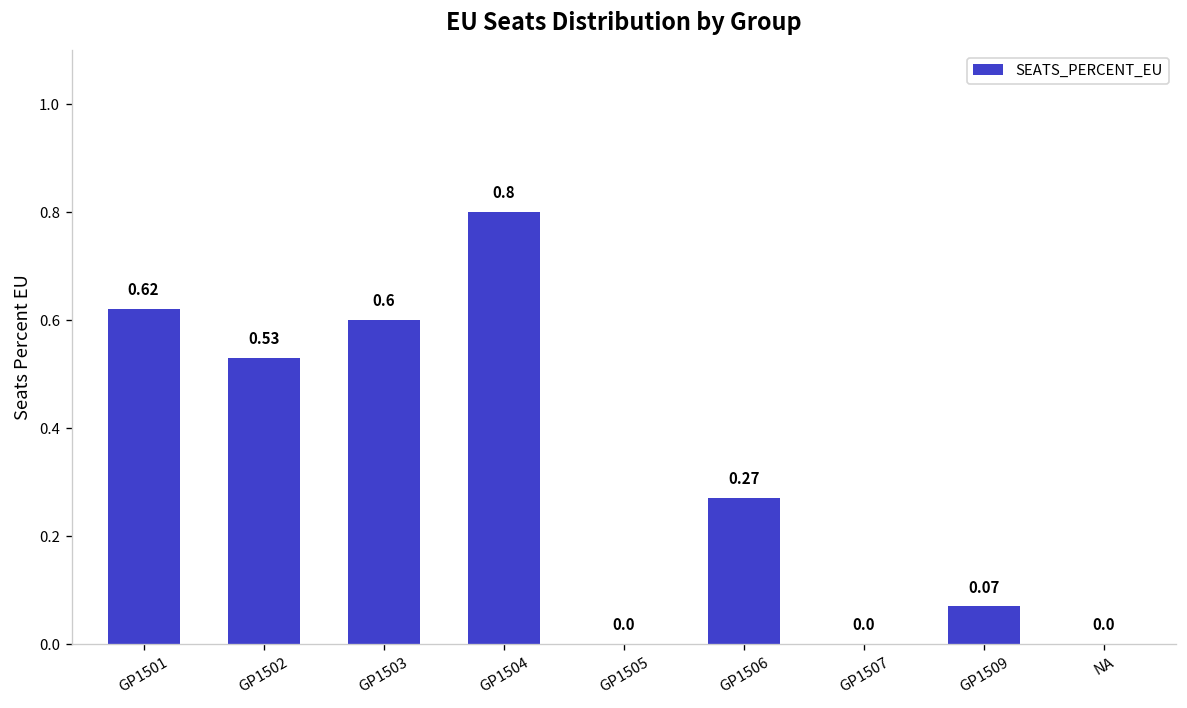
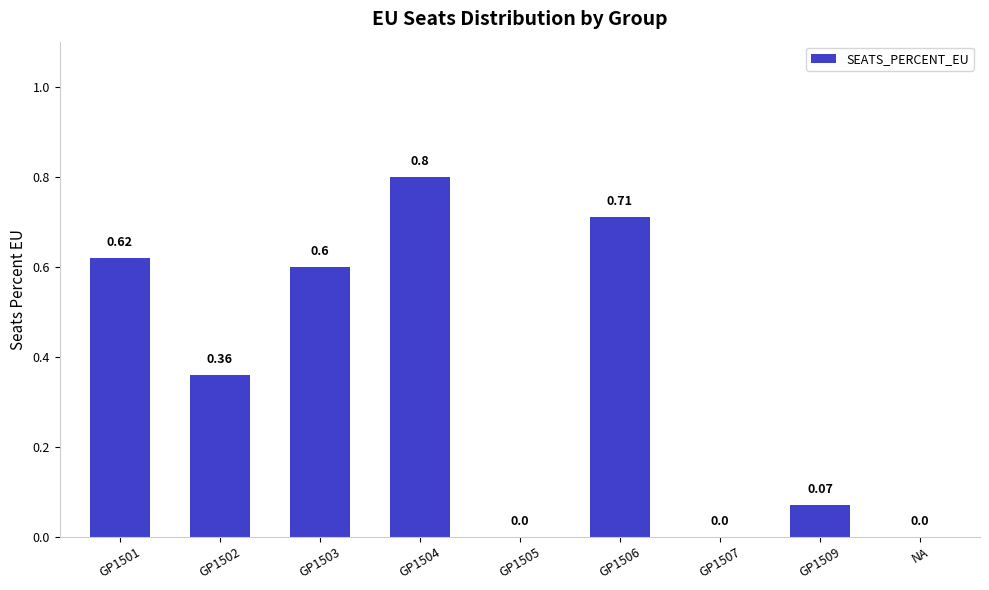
GP1502: 0.53 -> 0.36
GP1506: 0.27 -> 0.71
